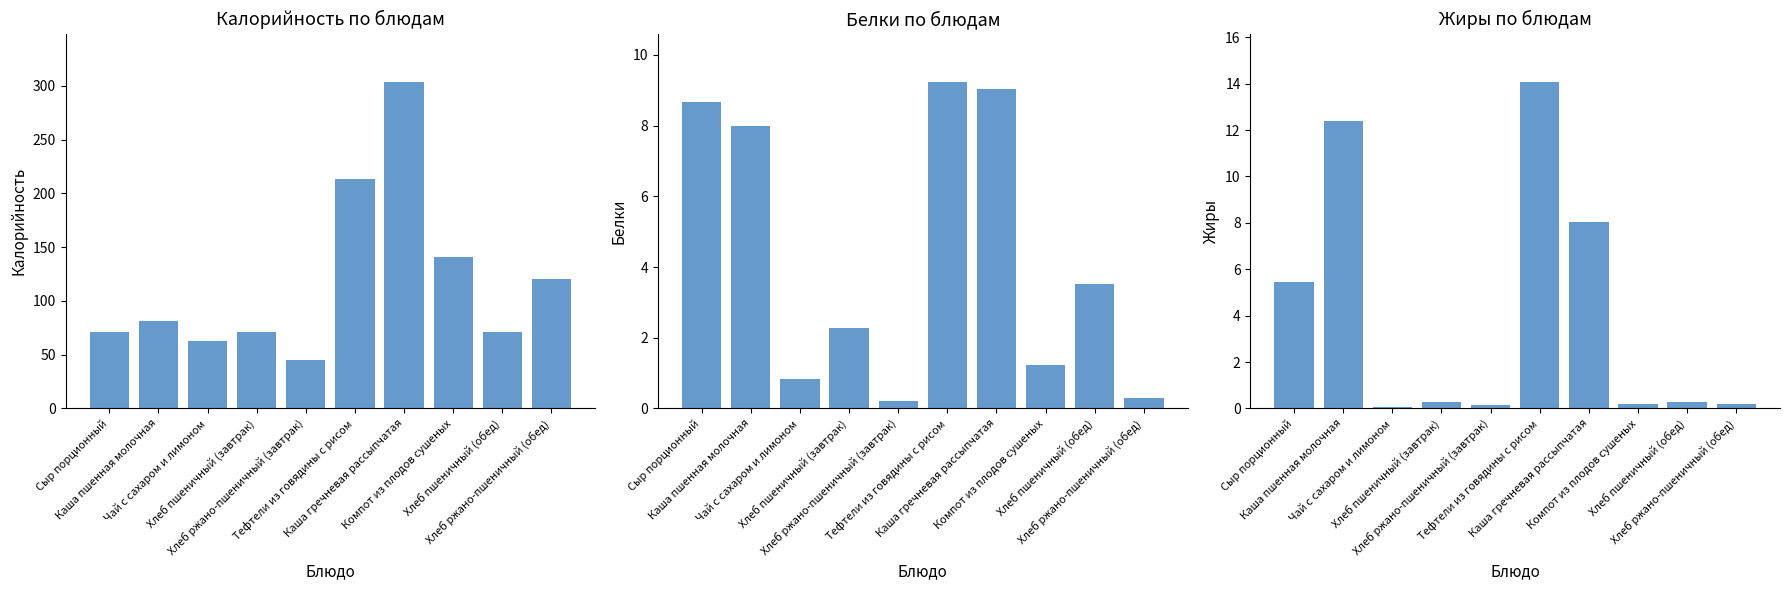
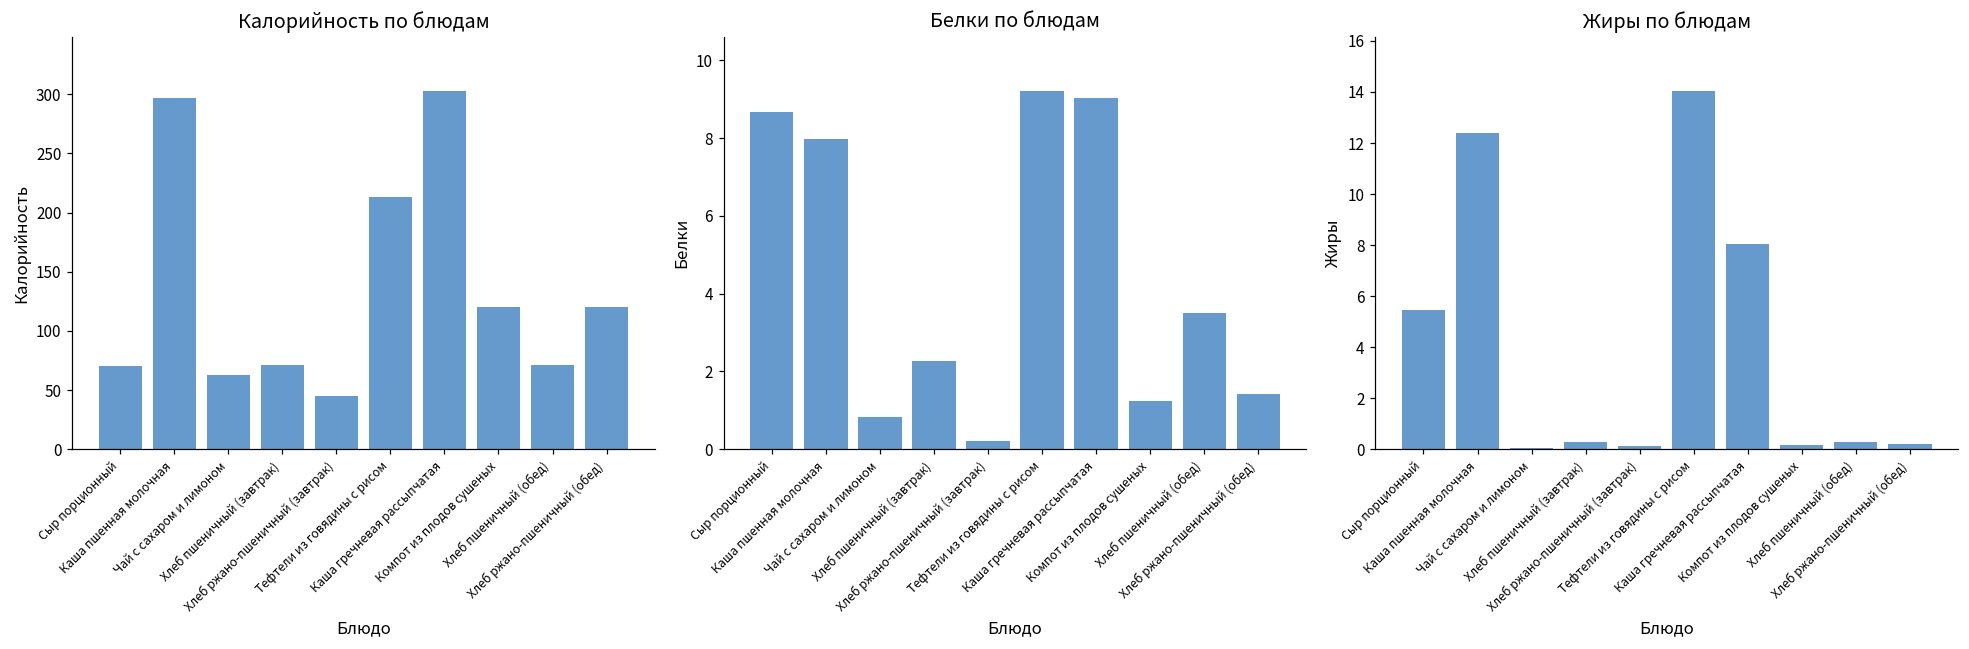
Калорийность по блюдам, Каша пшенная молочная: 81 -> 297
Калорийность по блюдам, Компот из плодов сушеных: 141 -> 120
Белки по блюдам, Хлеб ржано-пшеничный (обед): 0.3 -> 1.4
